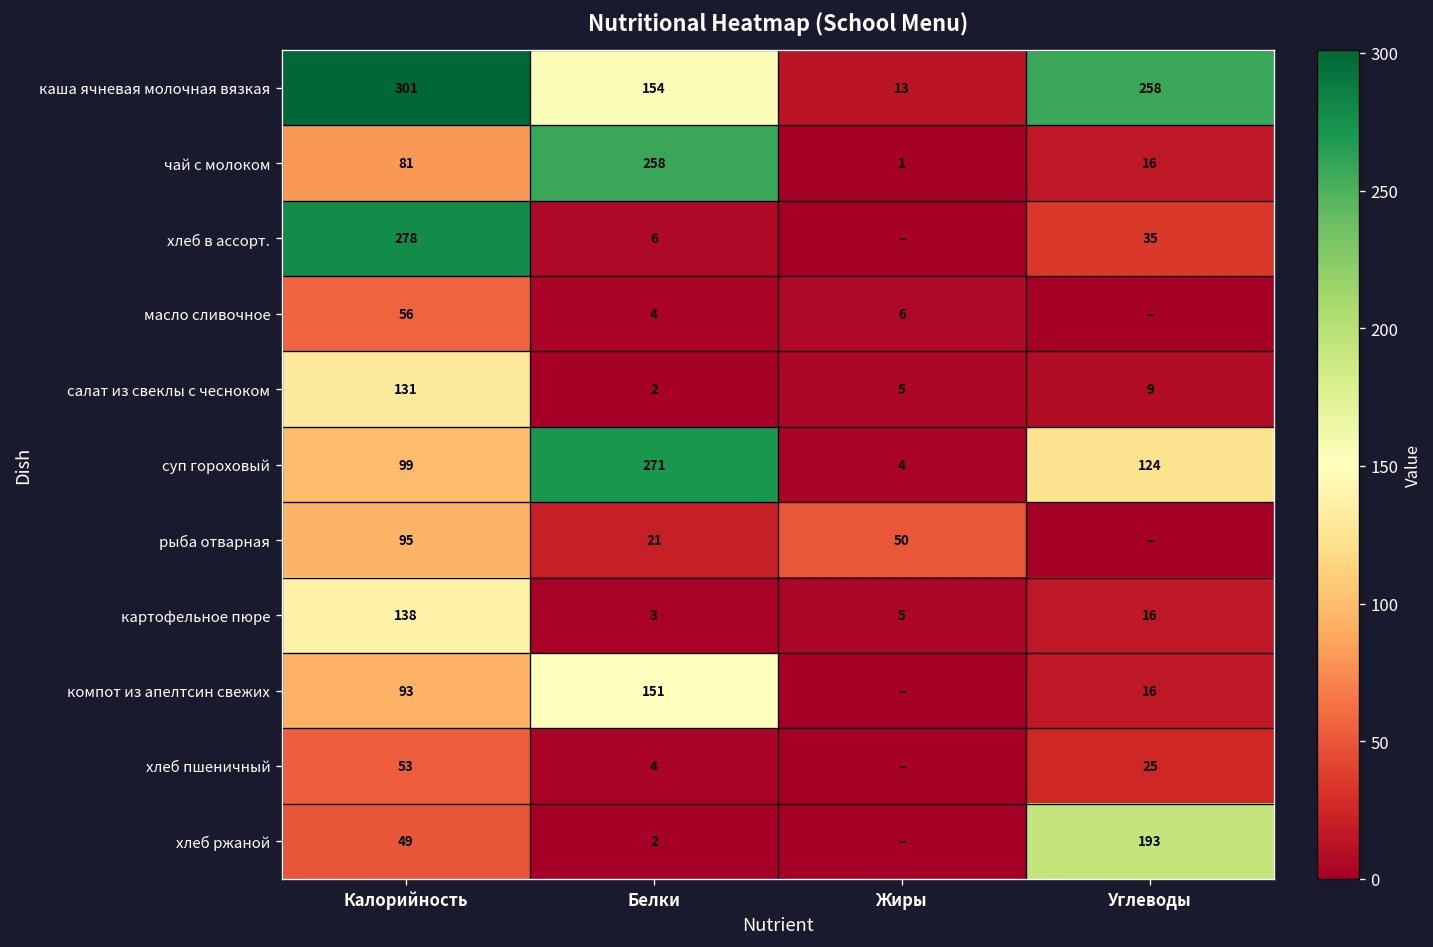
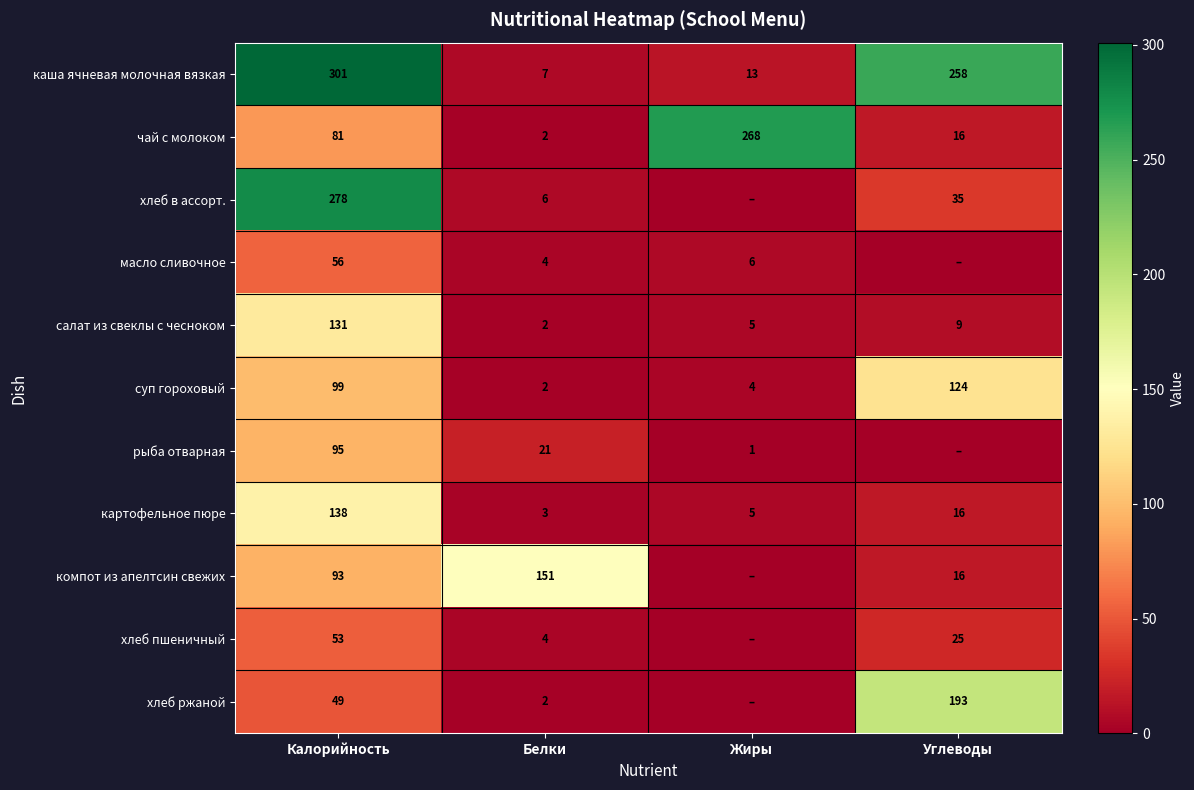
каша ячневая молочная вязкая, Белки: 154 -> 7
чай с молоком, Белки: 258 -> 2
чай с молоком, Жиры: 1 -> 268
суп гороховый, Белки: 271 -> 2
рыба отварная, Жиры: 50 -> 1
